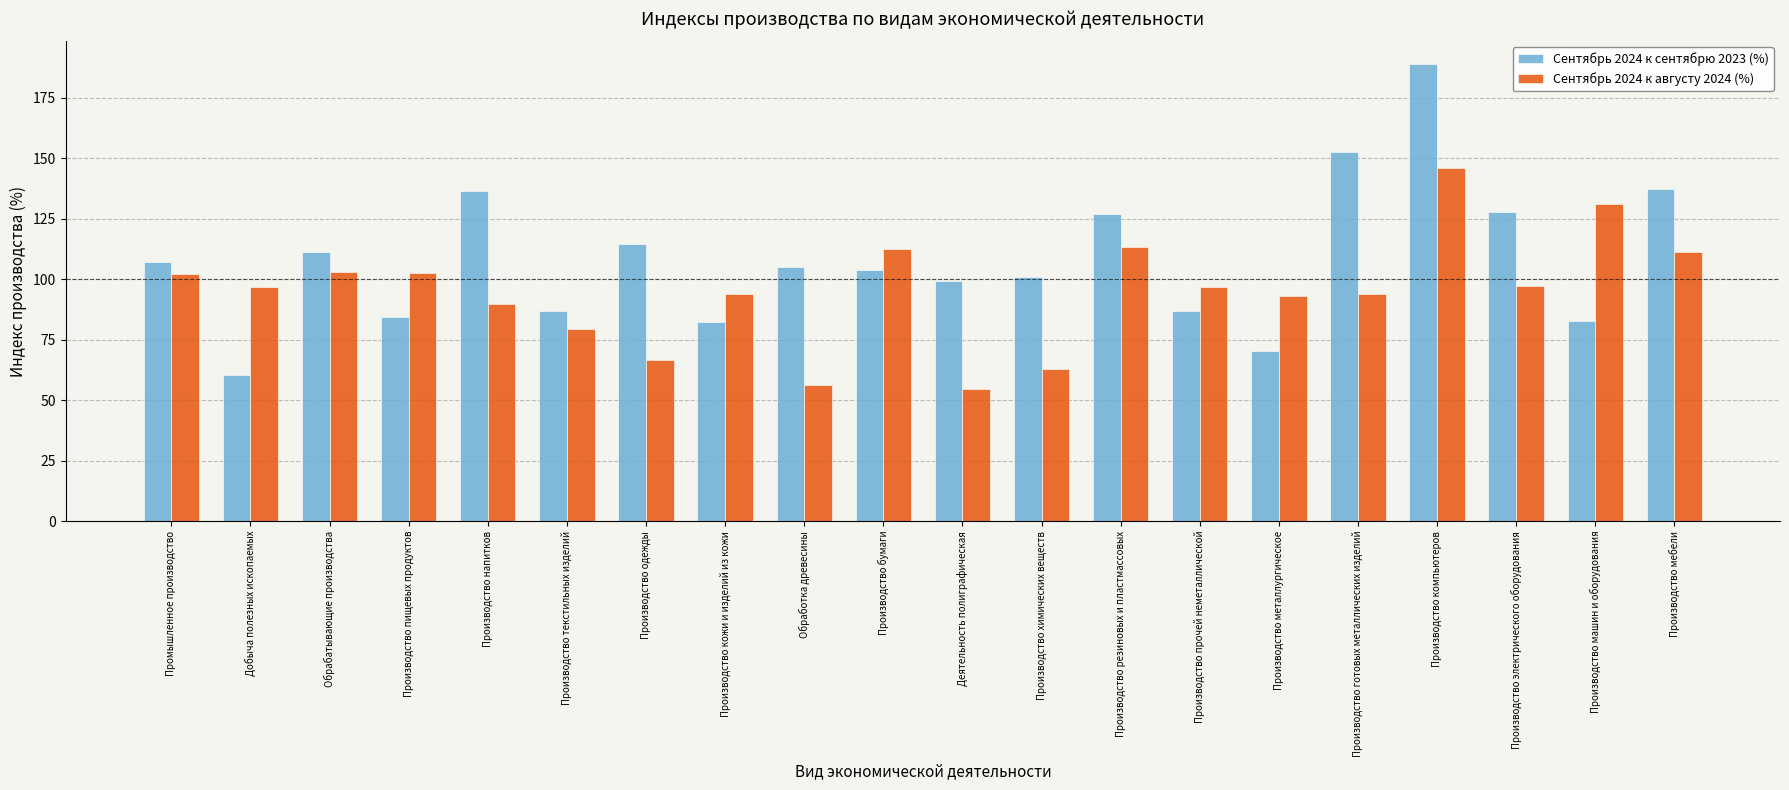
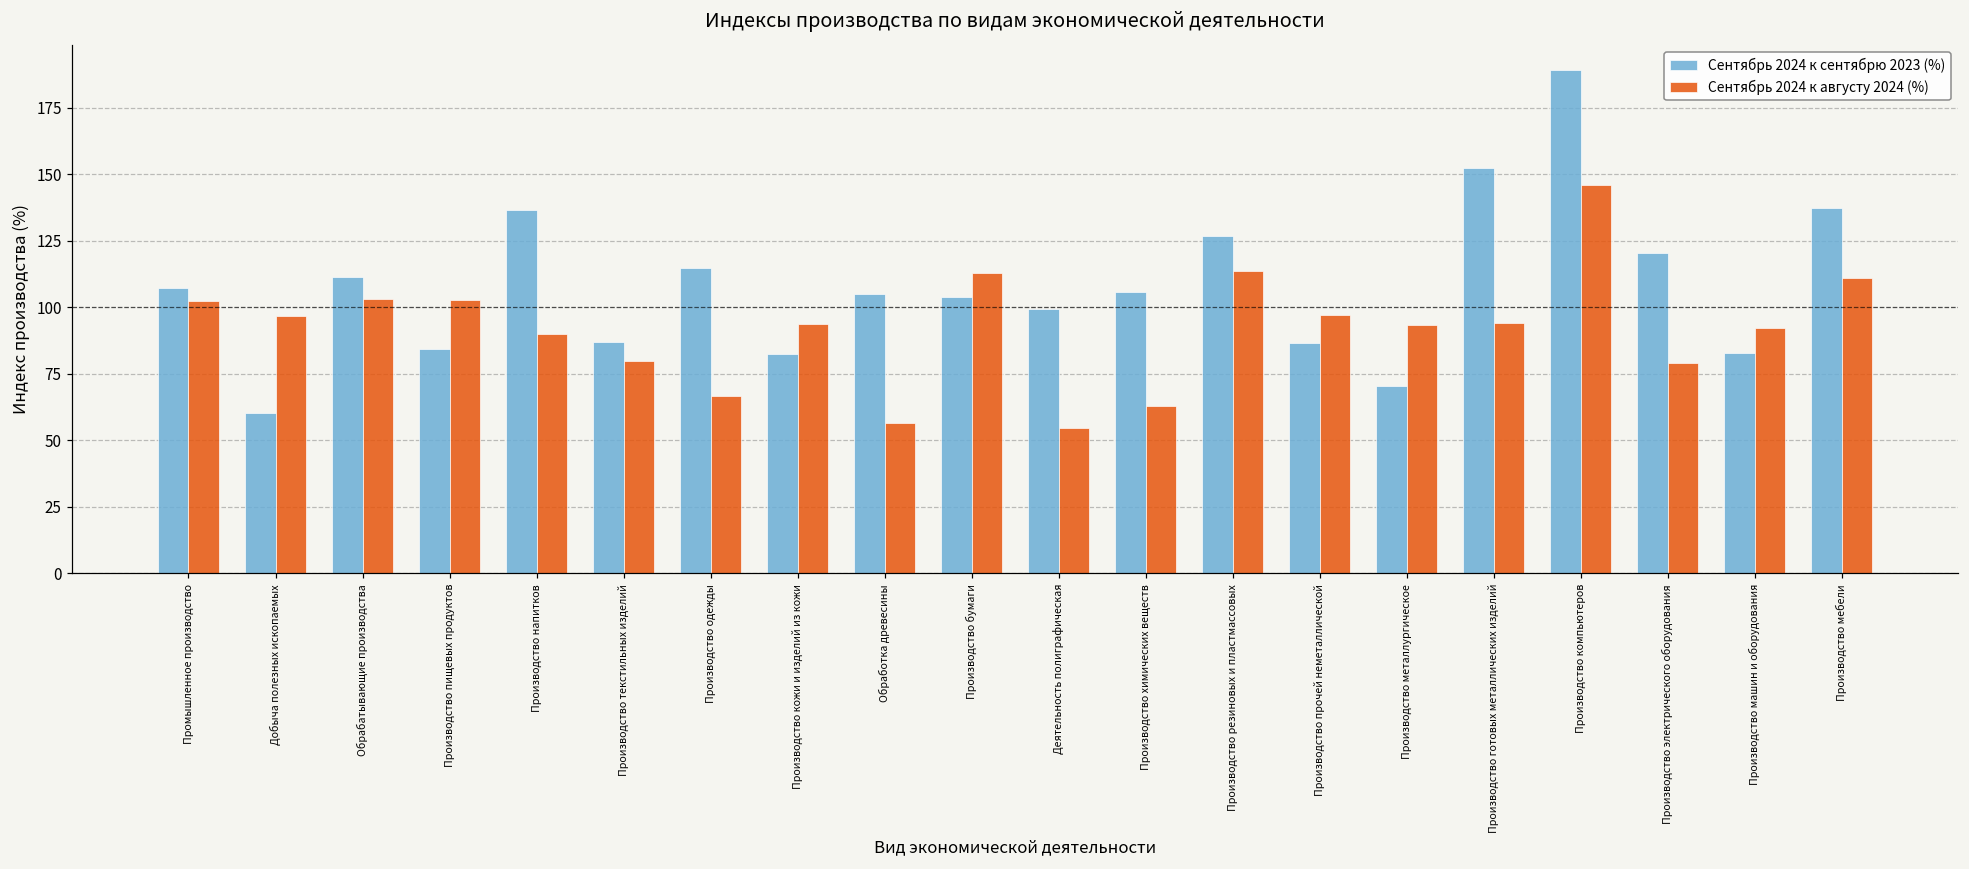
Сентябрь 2024 к сентябрю 2023 (%), Производство химических веществ: 101 -> 106
Сентябрь 2024 к сентябрю 2023 (%), Производство электрического оборудования: 128 -> 120
Сентябрь 2024 к августу 2024 (%), Производство электрического оборудования: 97 -> 79
Сентябрь 2024 к августу 2024 (%), Производство машин и оборудования: 131 -> 92
